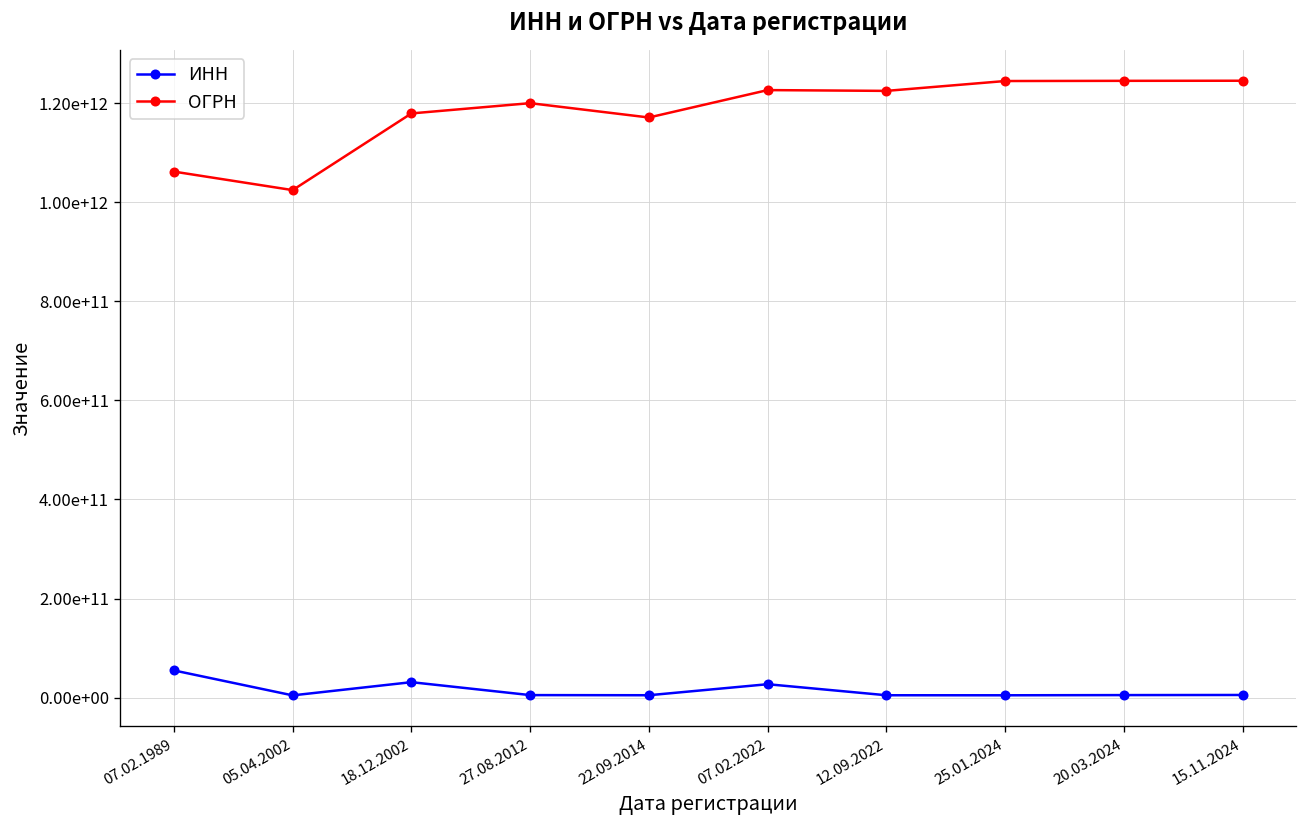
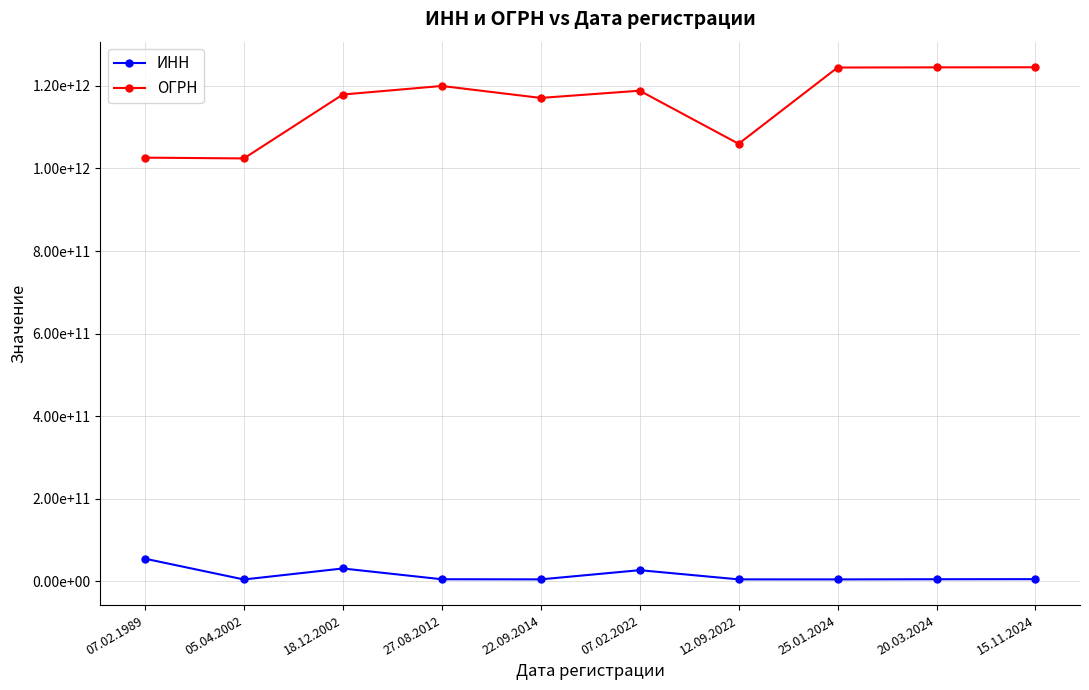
ОГРН, 07.02.1989: 1060000000000 -> 1030000000000
ОГРН, 07.02.2022: 1230000000000 -> 1190000000000
ОГРН, 12.09.2022: 1220000000000 -> 1060000000000
